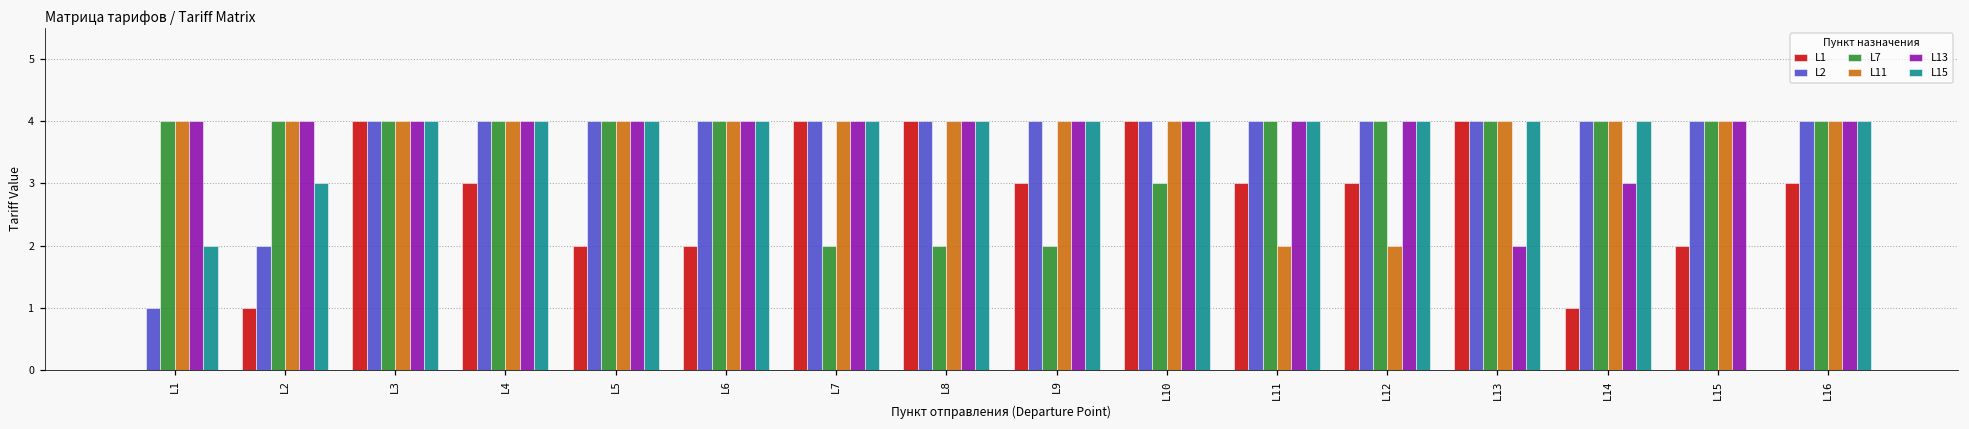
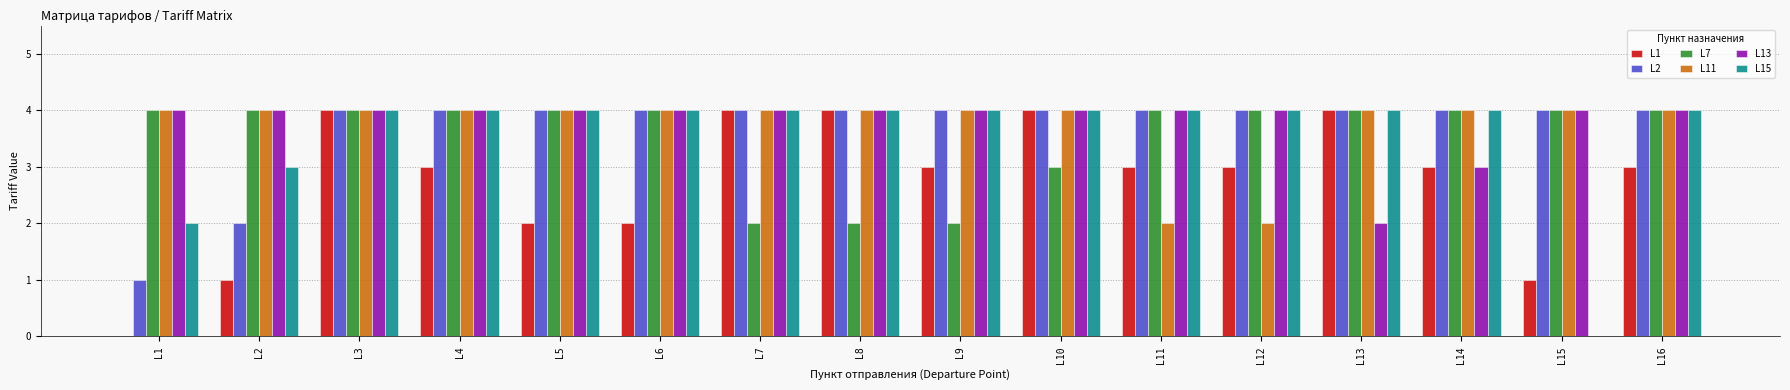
L1, L14: 1 -> 3
L1, L15: 2 -> 1
